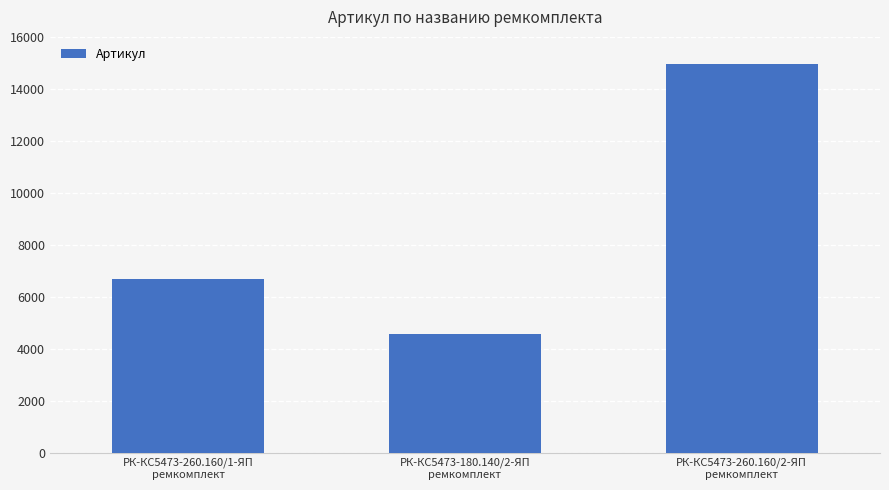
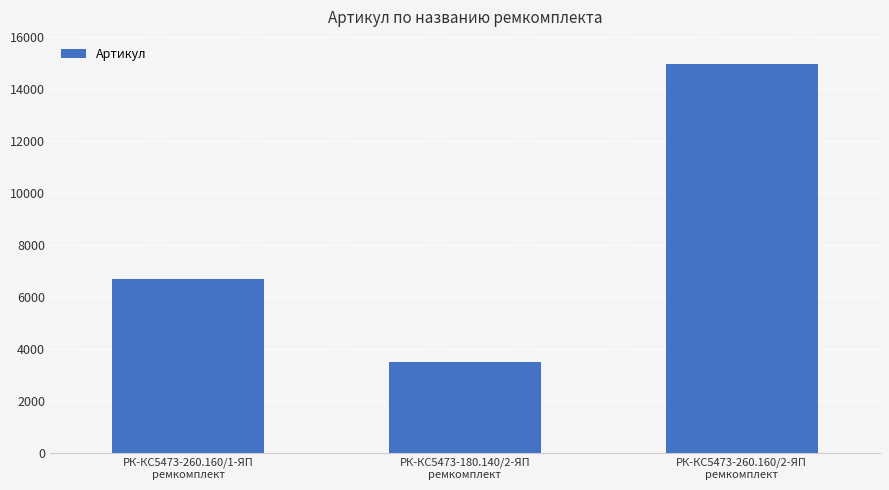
РК-КС5473-180.140/2-ЯП ремкомплект: 4600 -> 3500
